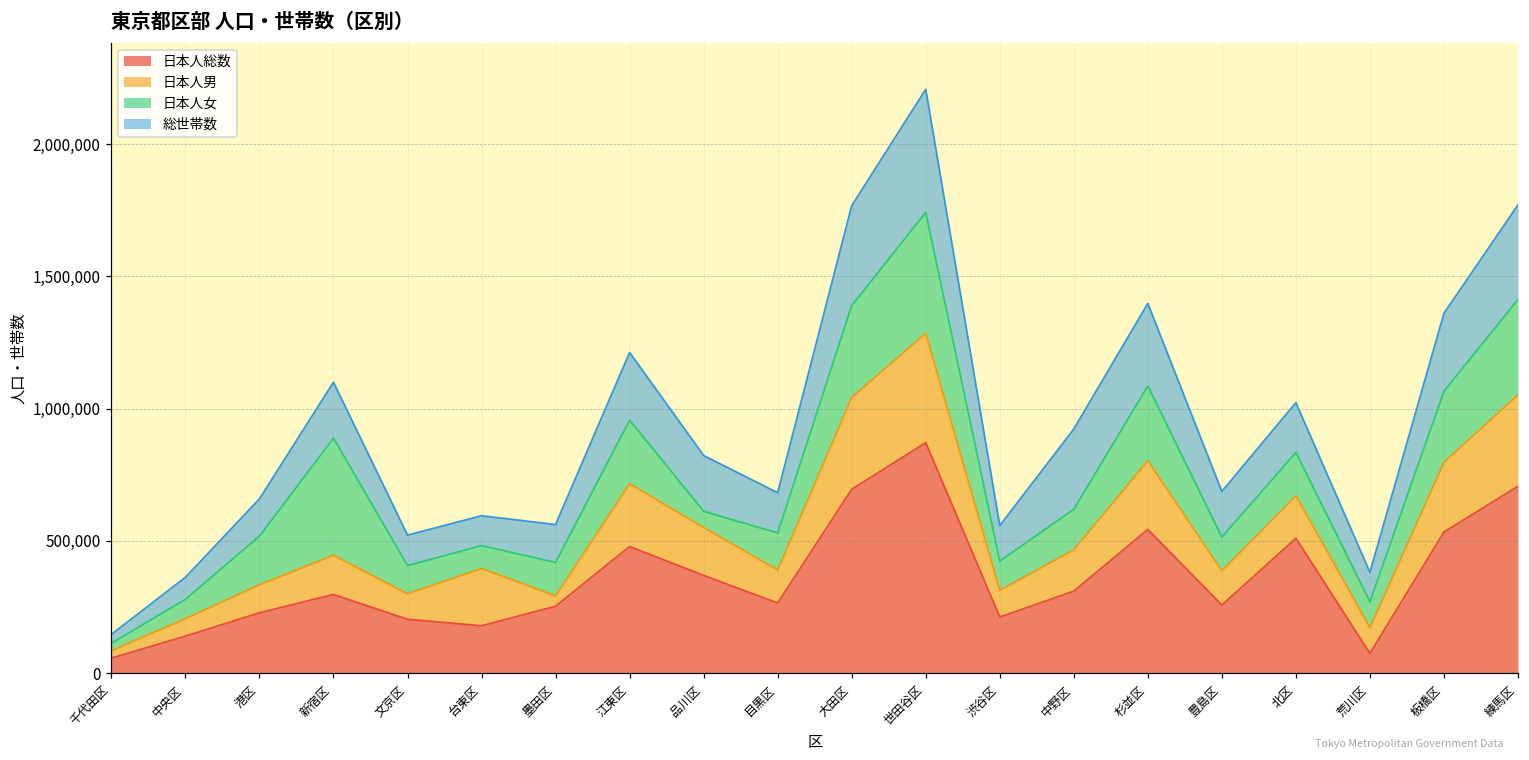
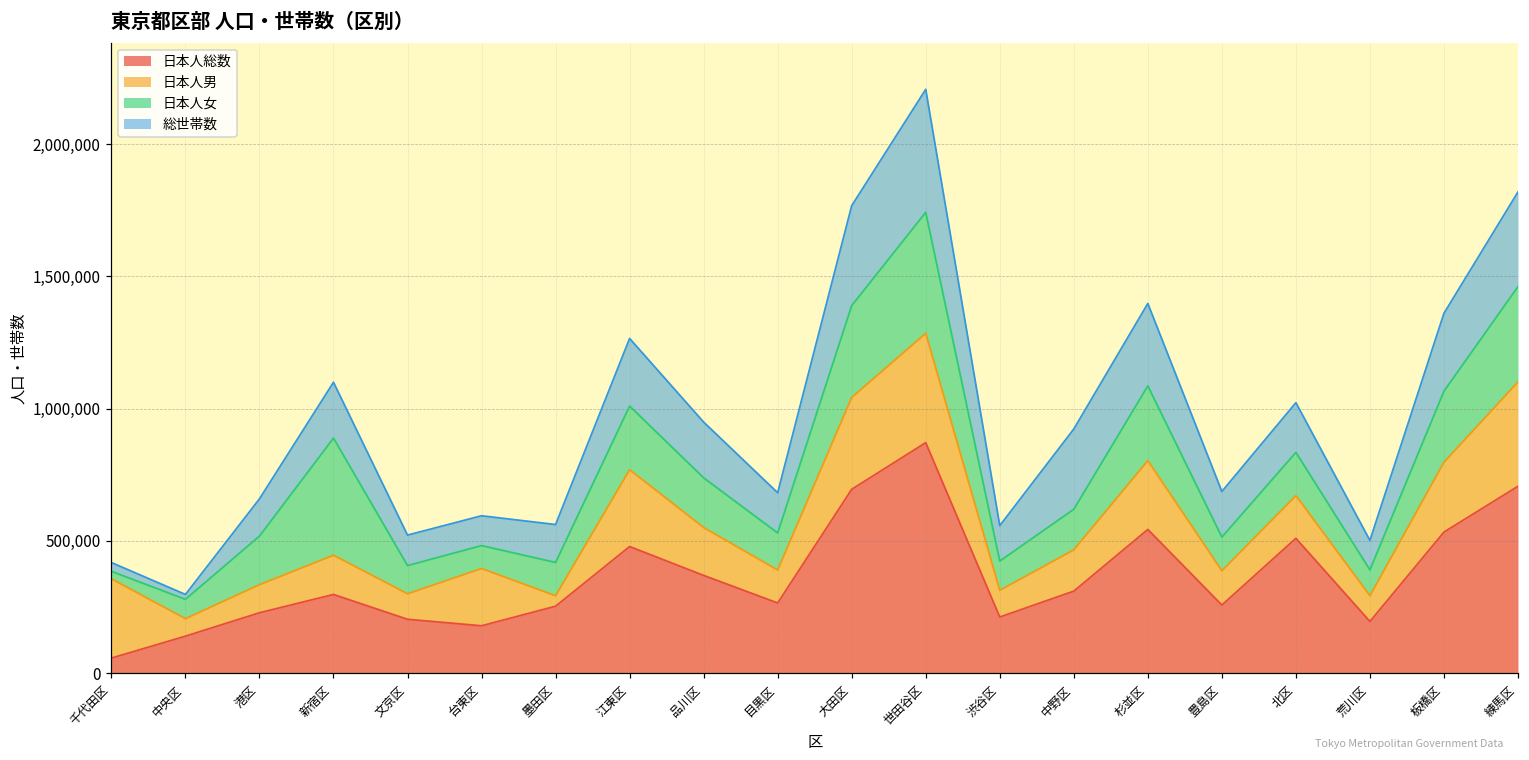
日本人男, 千代田区: 30,000 -> 300,000
総世帯数, 中央区: 80,000 -> 20,000
日本人男, 江東区: 240,000 -> 290,000
日本人女, 品川区: 60,000 -> 190,000
日本人総数, 荒川区: 70,000 -> 190,000
日本人男, 練馬区: 350,000 -> 390,000
